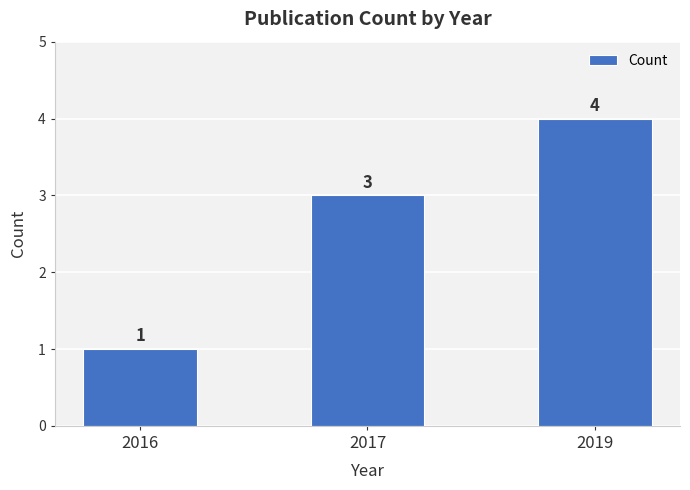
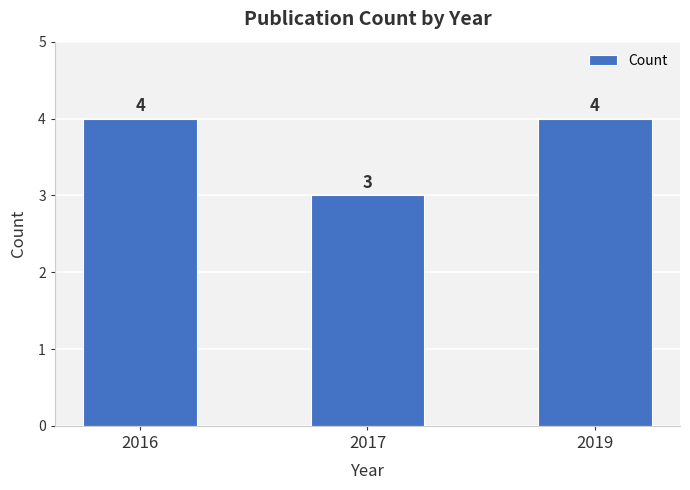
2016: 1 -> 4
